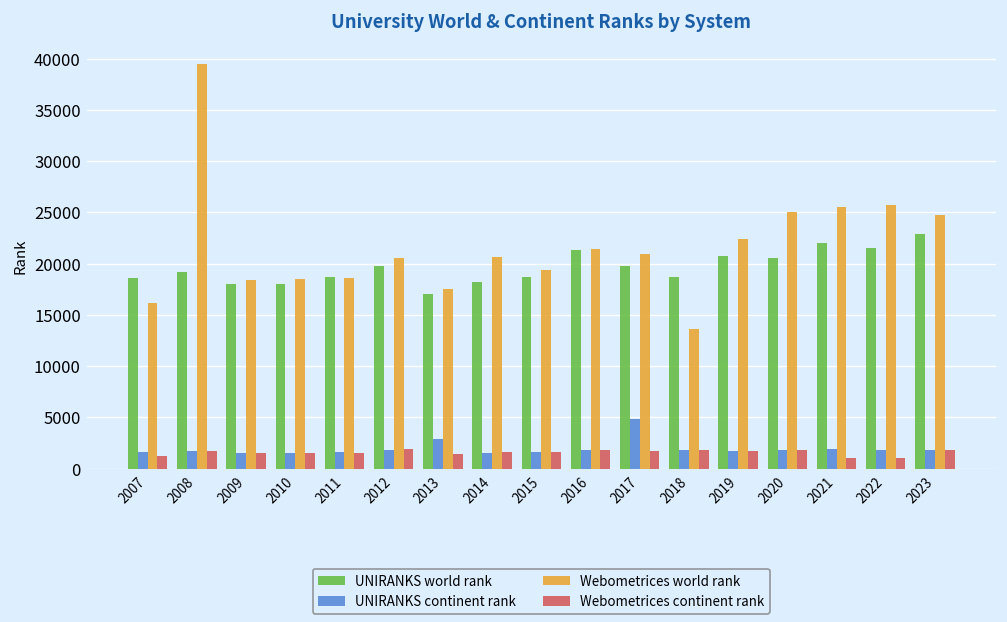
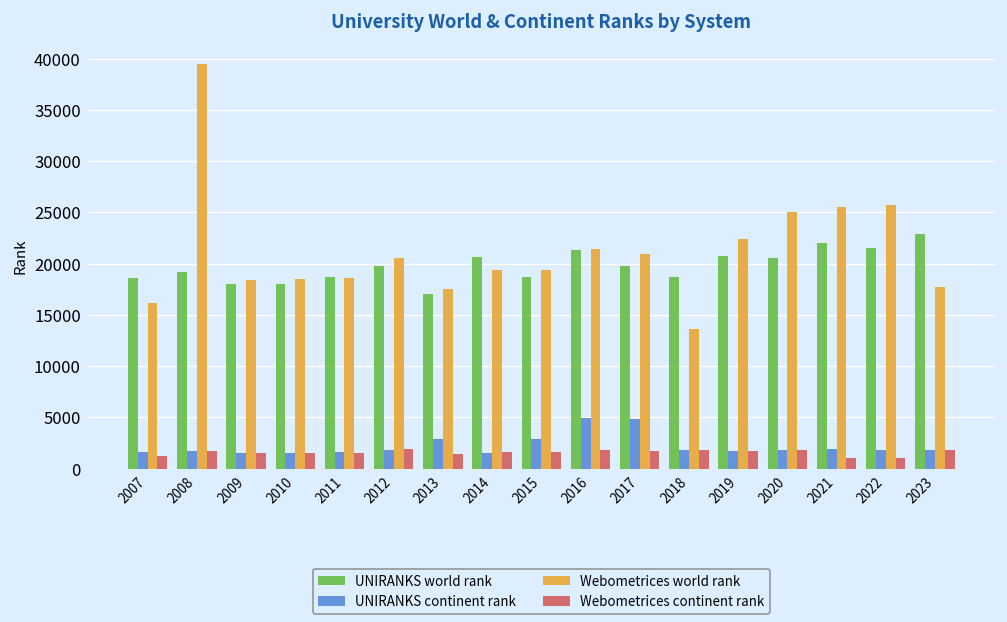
UNIRANKS world rank, 2014: 18000 -> 21000
Webometrices world rank, 2014: 21000 -> 19000
UNIRANKS continent rank, 2015: 2000 -> 3000
UNIRANKS continent rank, 2016: 2000 -> 5000
Webometrices world rank, 2023: 25000 -> 18000
